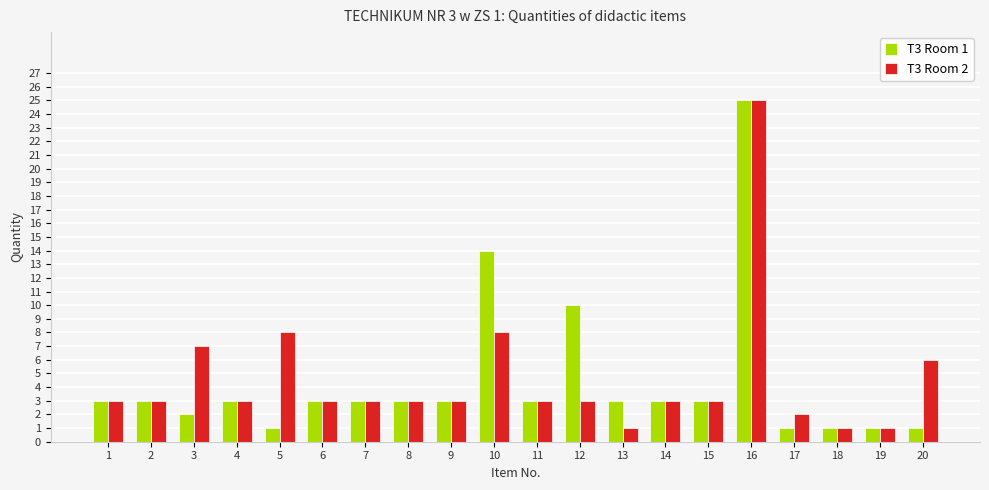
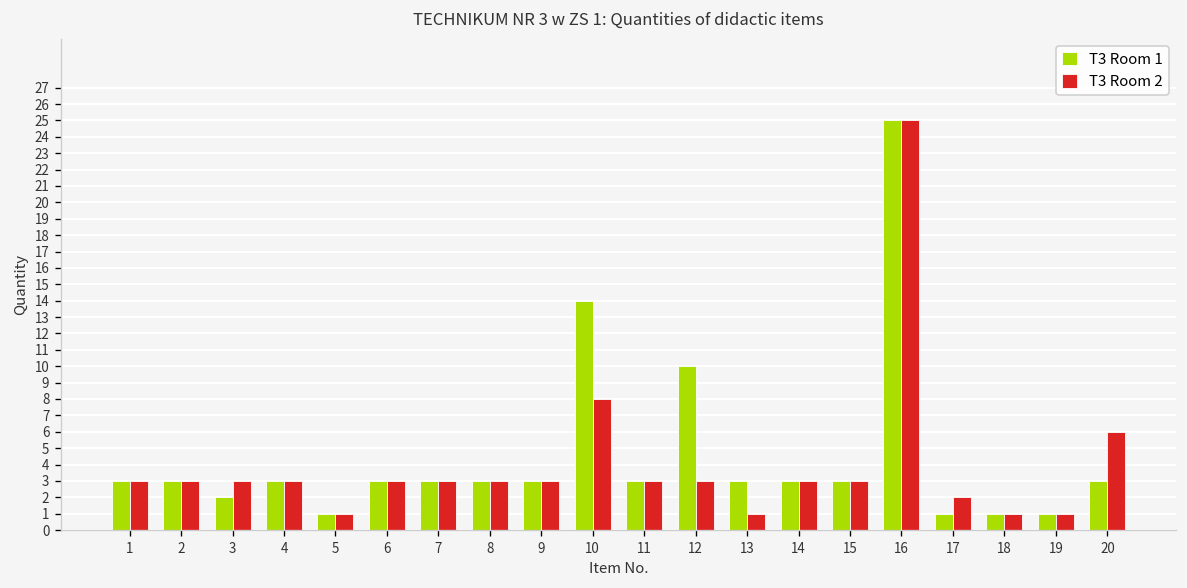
T3 Room 2, 3: 7 -> 3
T3 Room 2, 5: 8 -> 1
T3 Room 1, 20: 1 -> 3
